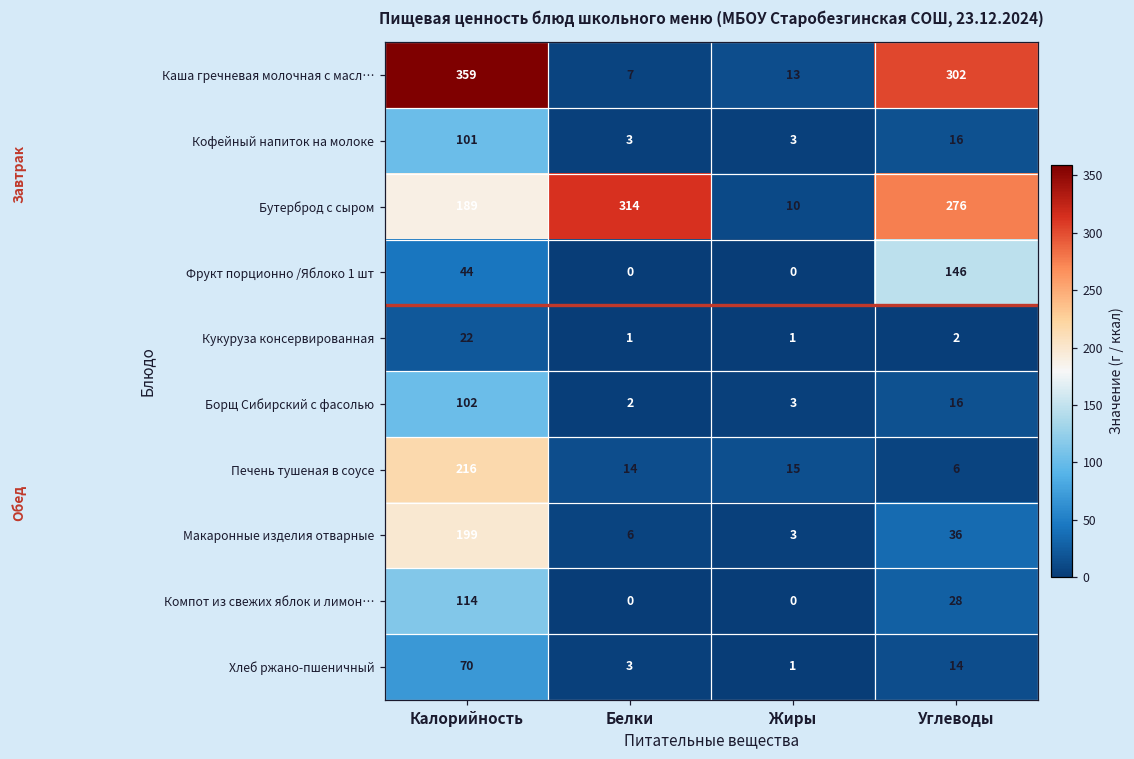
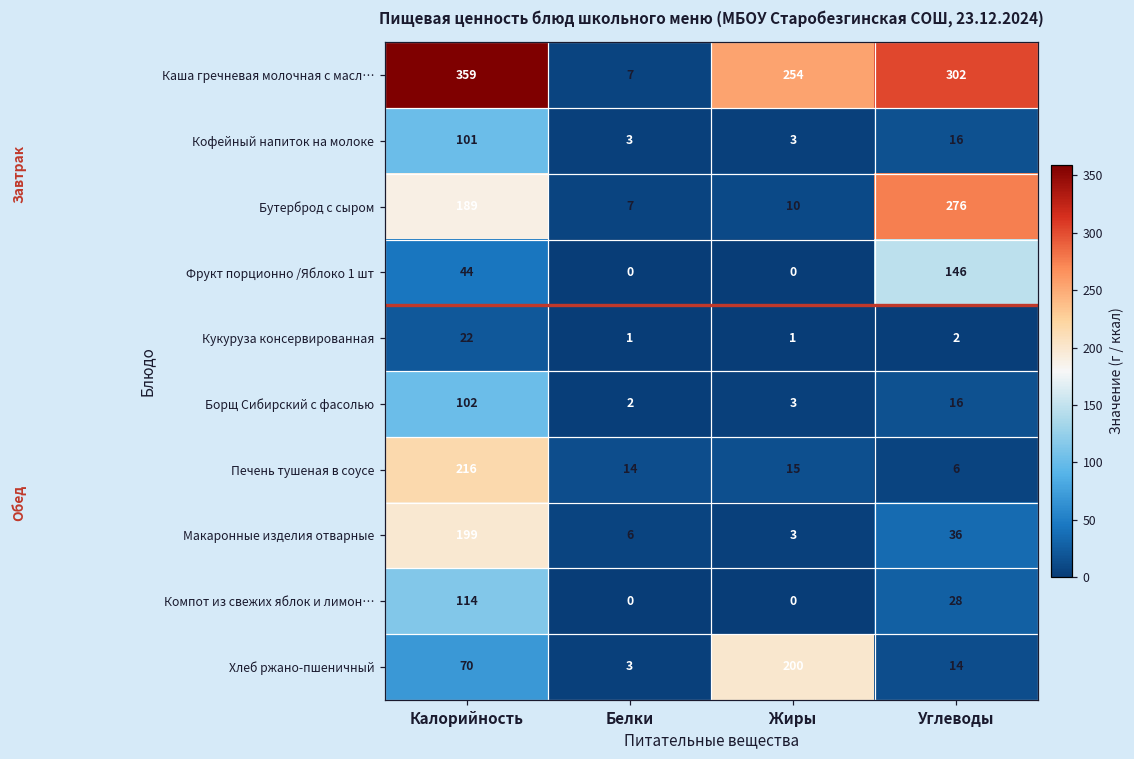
Каша гречневая молочная с масл…, Жиры: 13 -> 254
Бутерброд с сыром, Белки: 314 -> 7
Хлеб ржано-пшеничный, Жиры: 1 -> 200
